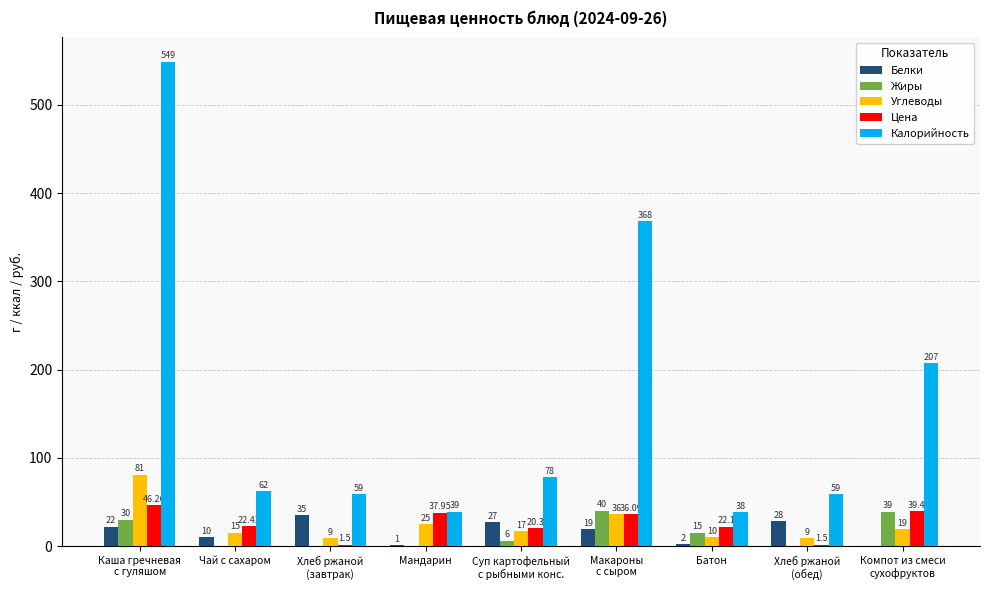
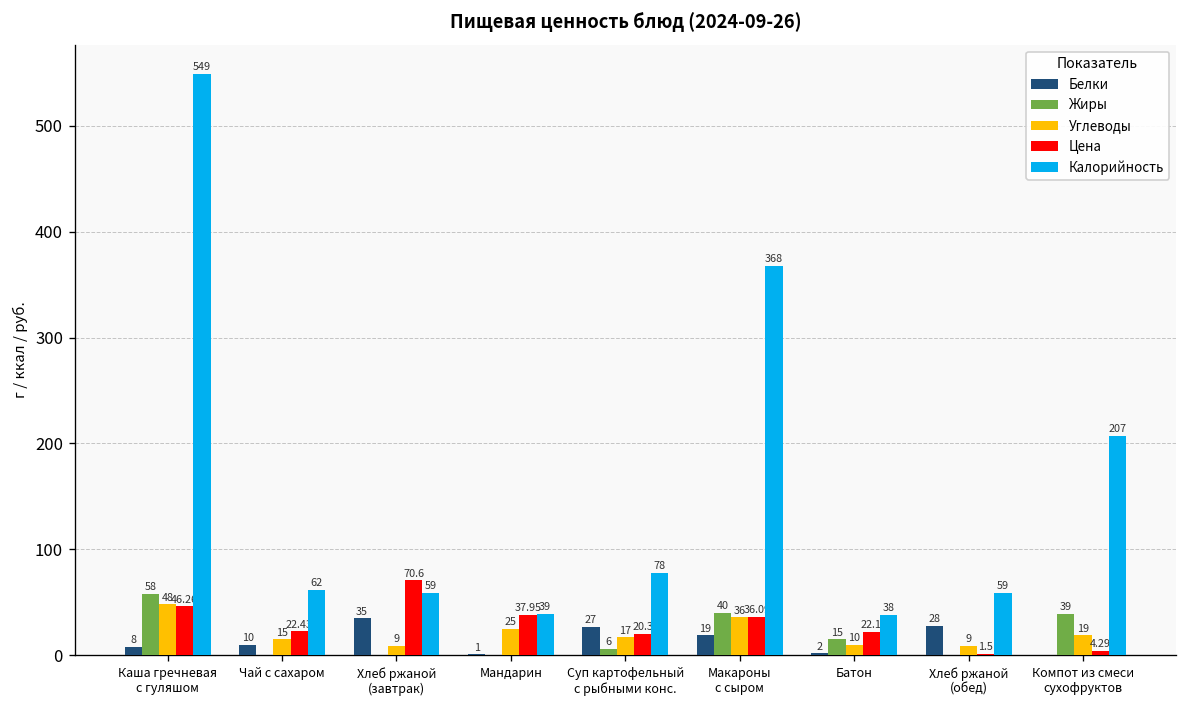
Белки, Каша гречневая с гуляшом: 22 -> 8
Жиры, Каша гречневая с гуляшом: 30 -> 58
Углеводы, Каша гречневая с гуляшом: 81 -> 48
Цена, Хлеб ржаной (завтрак): 1.5 -> 70.6
Цена, Компот из смеси сухофруктов: 39.4 -> 4.29
